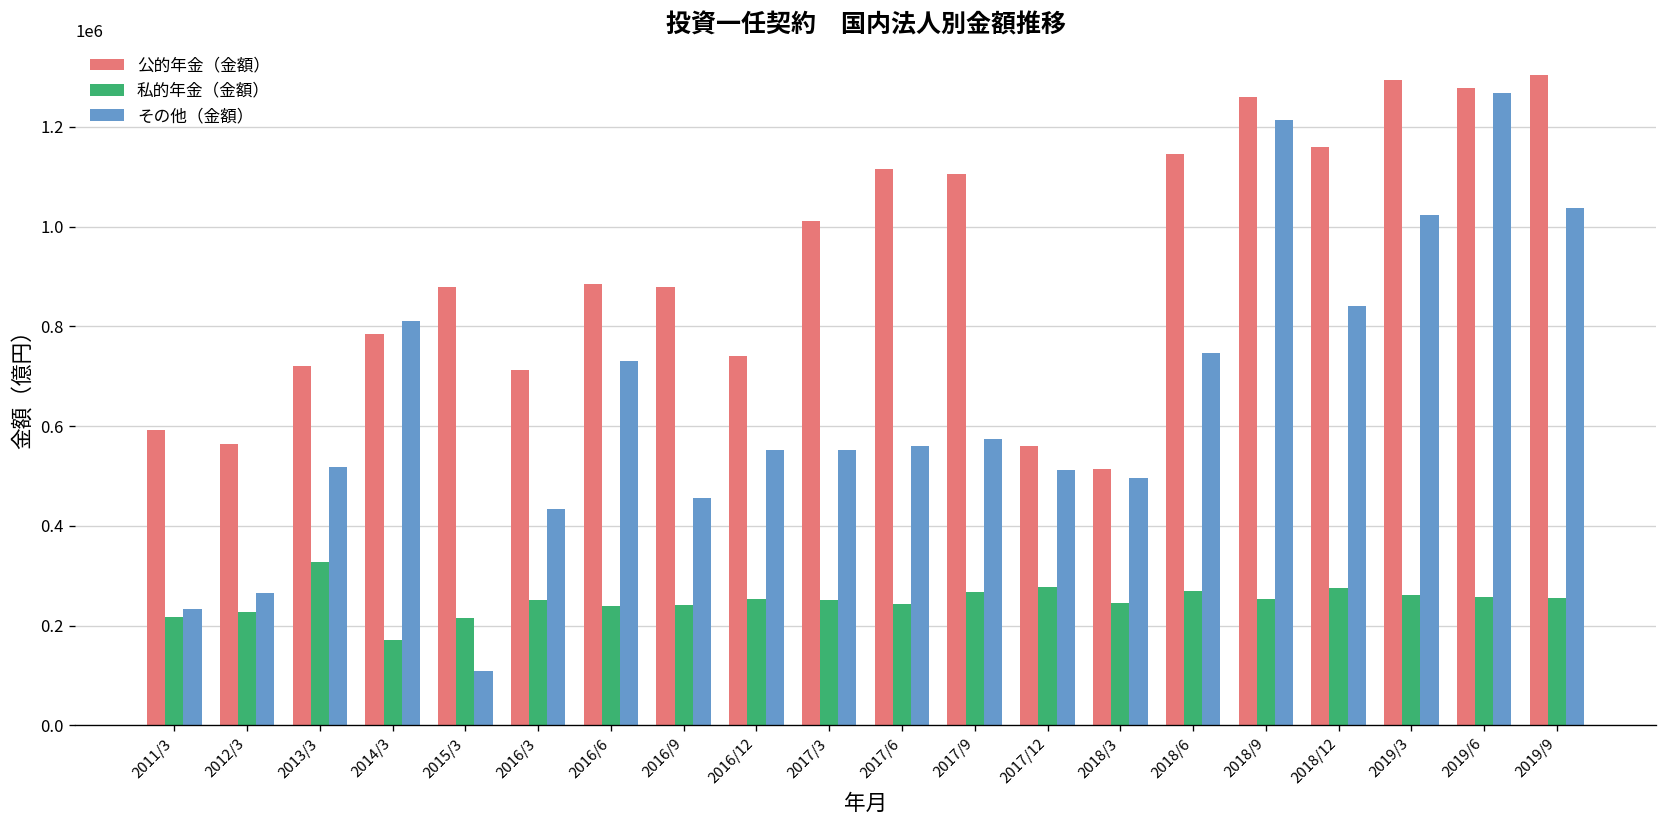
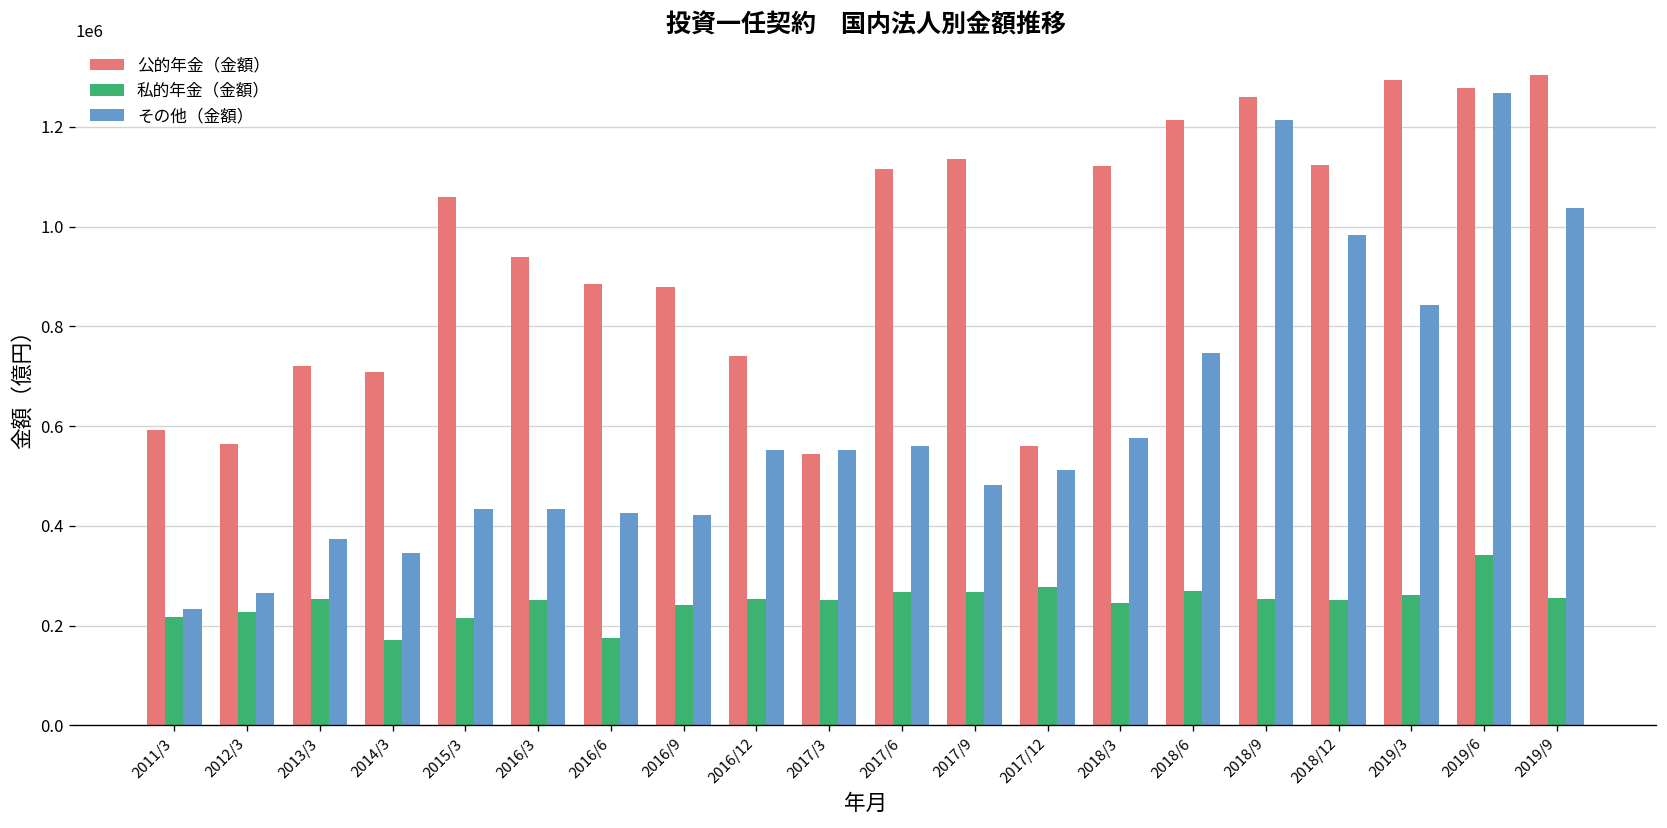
私的年金（金額）, 2013/3: 330000 -> 250000
その他（金額）, 2013/3: 520000 -> 370000
公的年金（金額）, 2014/3: 780000 -> 710000
その他（金額）, 2014/3: 810000 -> 350000
公的年金（金額）, 2015/3: 880000 -> 1060000
その他（金額）, 2015/3: 110000 -> 430000
公的年金（金額）, 2016/3: 710000 -> 940000
私的年金（金額）, 2016/6: 240000 -> 170000
その他（金額）, 2016/6: 730000 -> 430000
その他（金額）, 2016/9: 460000 -> 420000
公的年金（金額）, 2017/3: 1010000 -> 540000
私的年金（金額）, 2017/6: 240000 -> 270000
公的年金（金額）, 2017/9: 1110000 -> 1140000
その他（金額）, 2017/9: 570000 -> 480000
公的年金（金額）, 2018/3: 510000 -> 1120000
その他（金額）, 2018/3: 500000 -> 580000
公的年金（金額）, 2018/6: 1150000 -> 1210000
公的年金（金額）, 2018/12: 1160000 -> 1120000
私的年金（金額）, 2018/12: 280000 -> 250000
その他（金額）, 2018/12: 840000 -> 980000
その他（金額）, 2019/3: 1020000 -> 840000
私的年金（金額）, 2019/6: 260000 -> 340000
